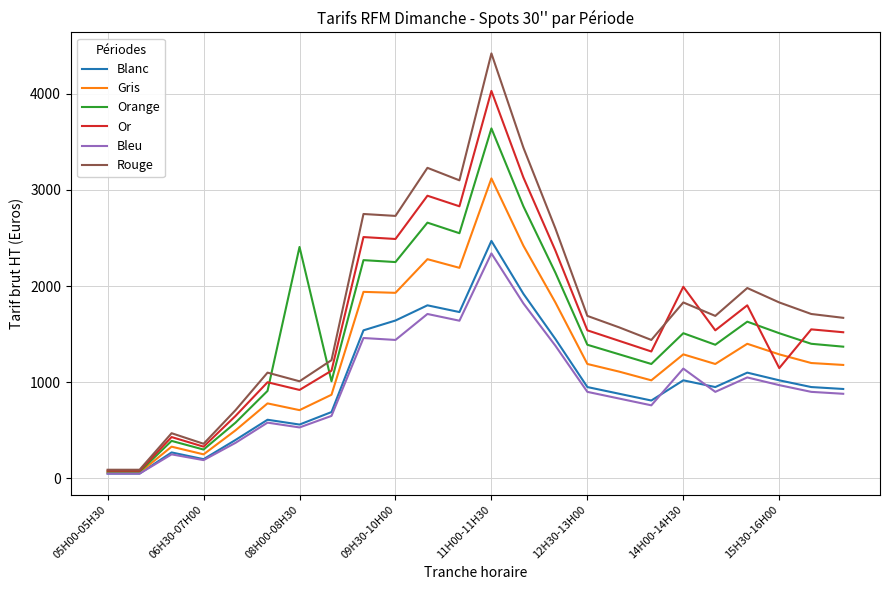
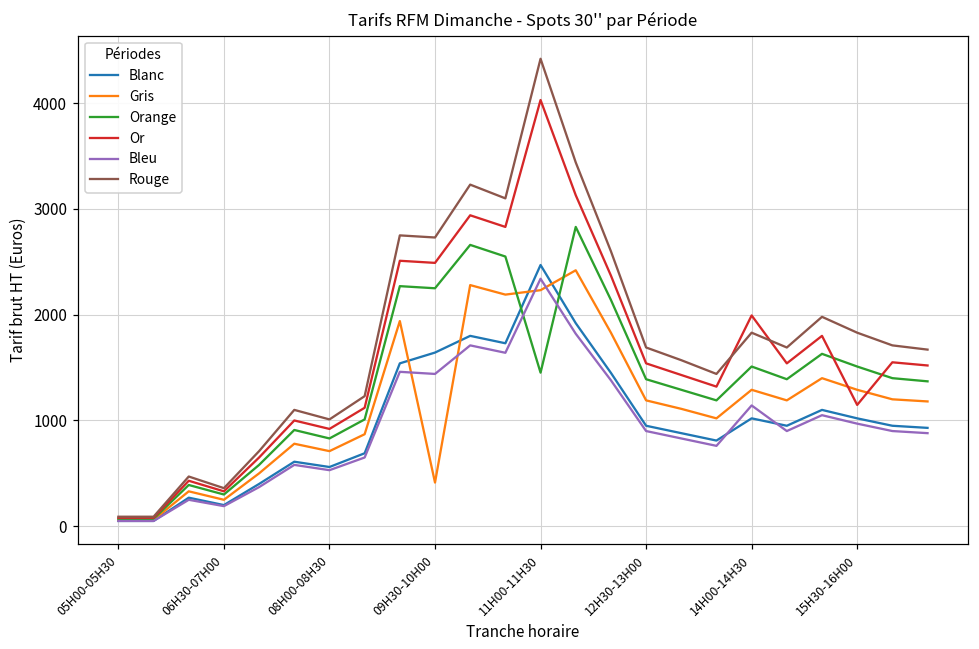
Orange, 08H00-08H30: 2400 -> 800
Gris, 09H30-10H00: 1900 -> 400
Gris, 11H00-11H30: 3100 -> 2200
Orange, 11H00-11H30: 3600 -> 1500
